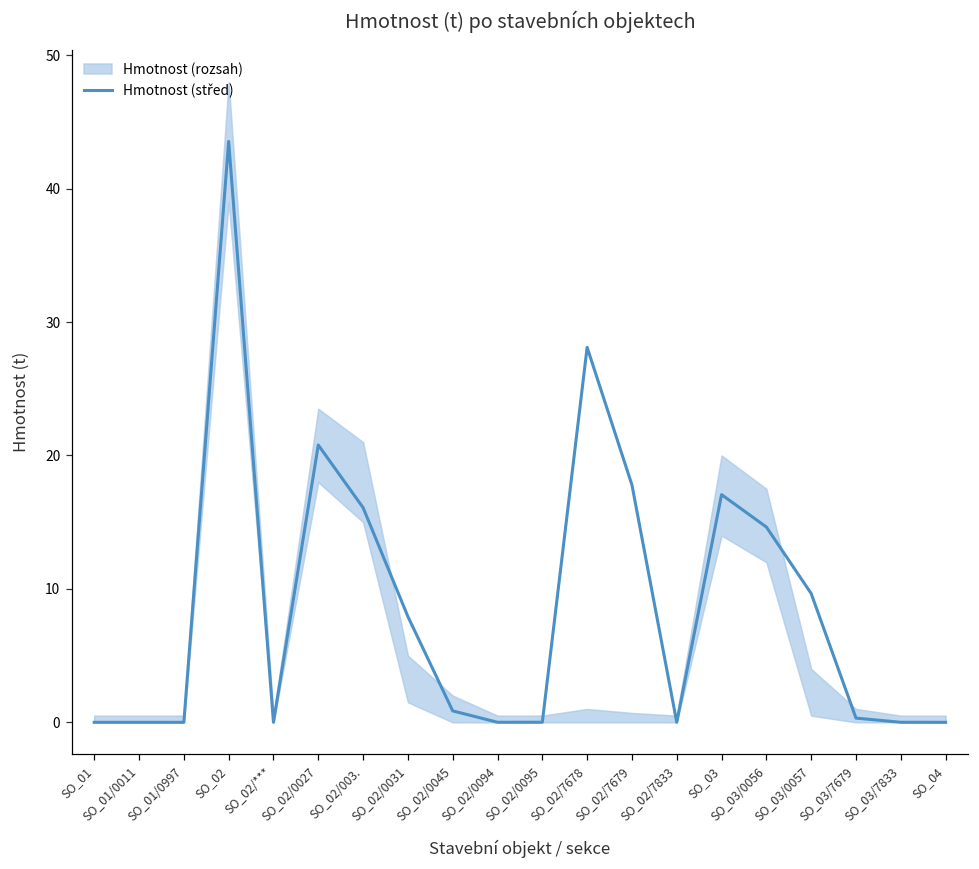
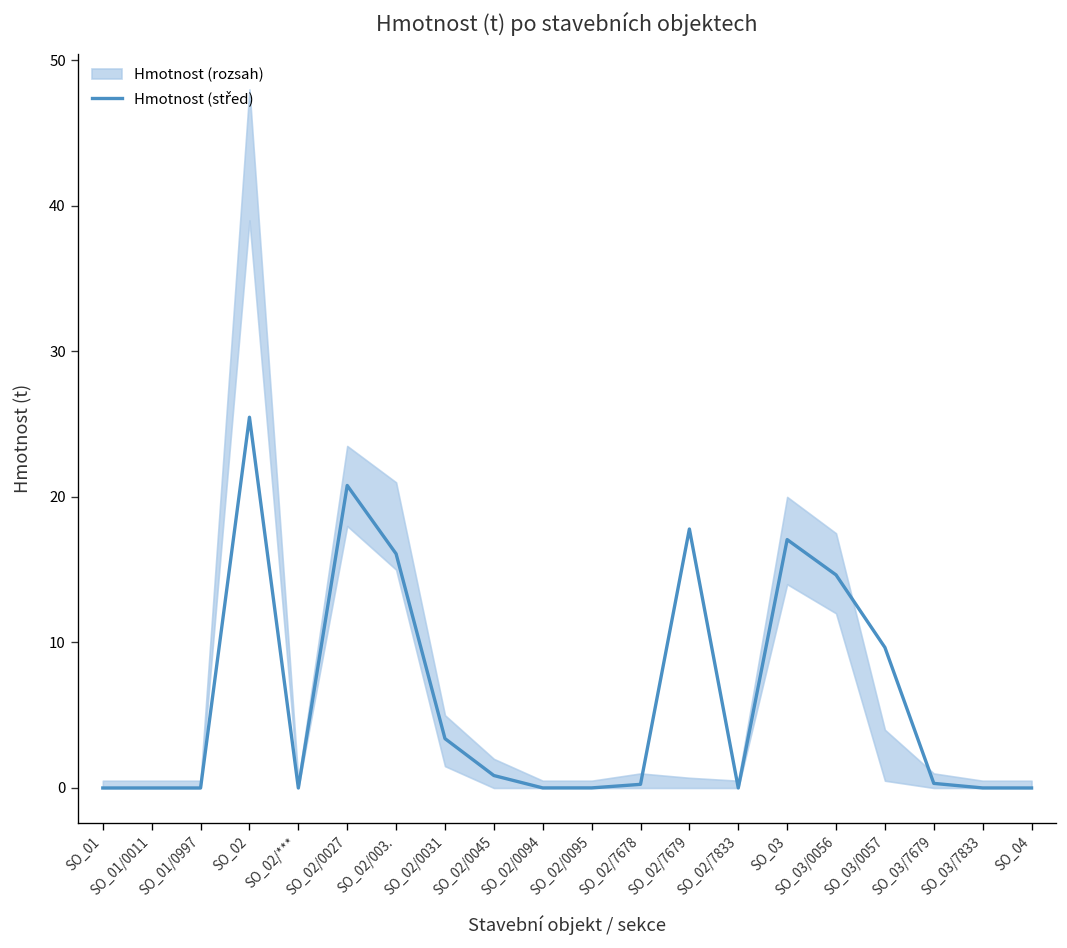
Hmotnost (střed), SO_02: 43.5 -> 25.5
Hmotnost (střed), SO_02/0031: 7.9 -> 3.4
Hmotnost (střed), SO_02/7678: 28.1 -> 0.2
